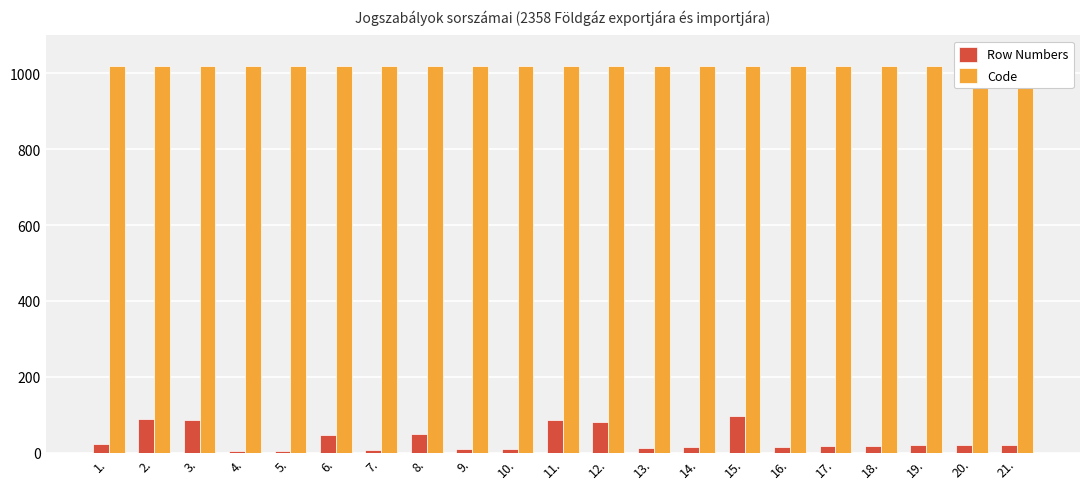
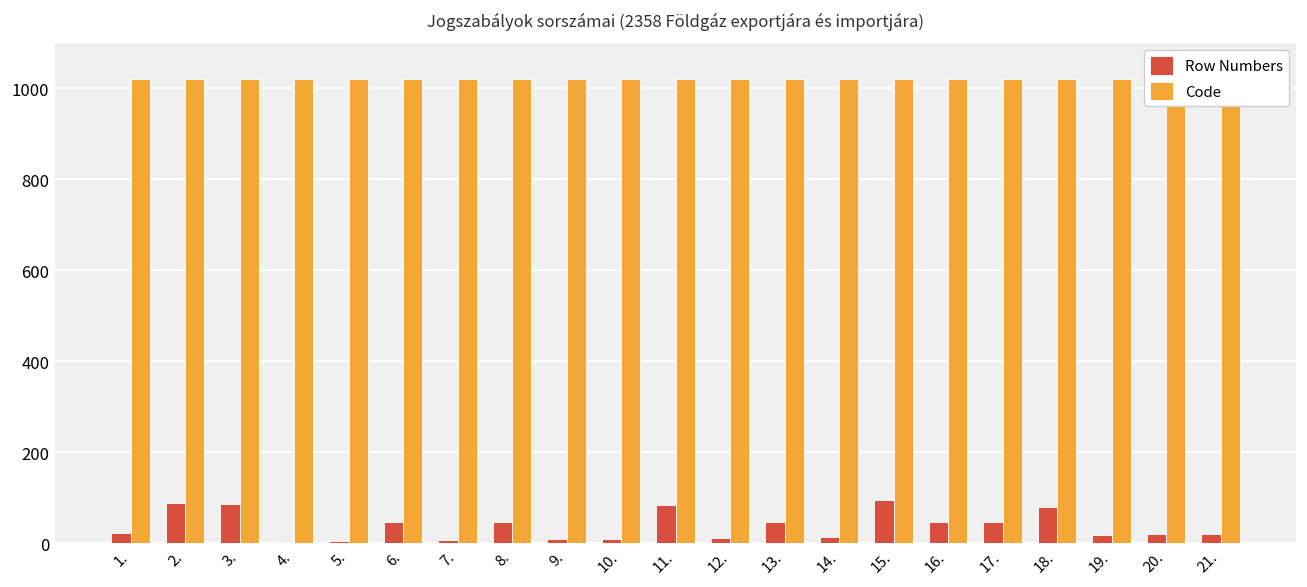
Row Numbers, 12.: 80 -> 10
Row Numbers, 13.: 10 -> 50
Row Numbers, 16.: 20 -> 50
Row Numbers, 17.: 20 -> 50
Row Numbers, 18.: 20 -> 80
